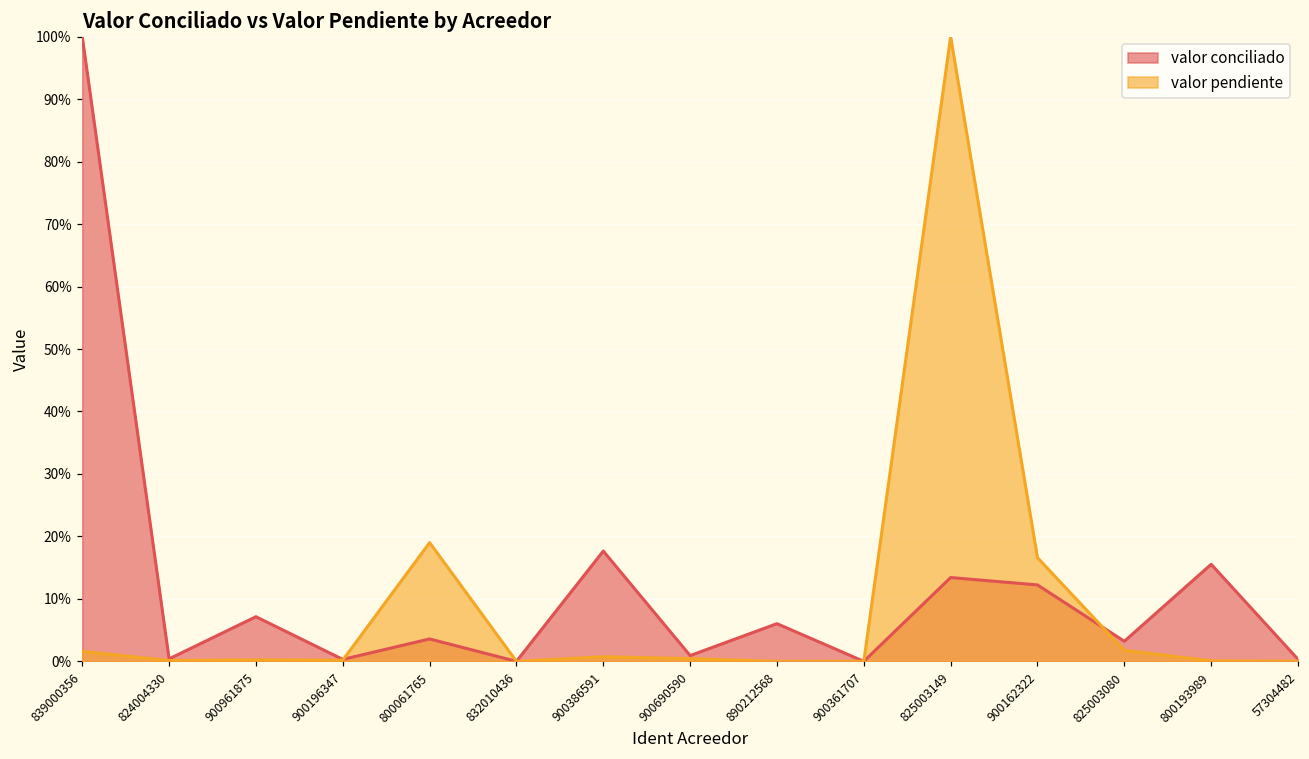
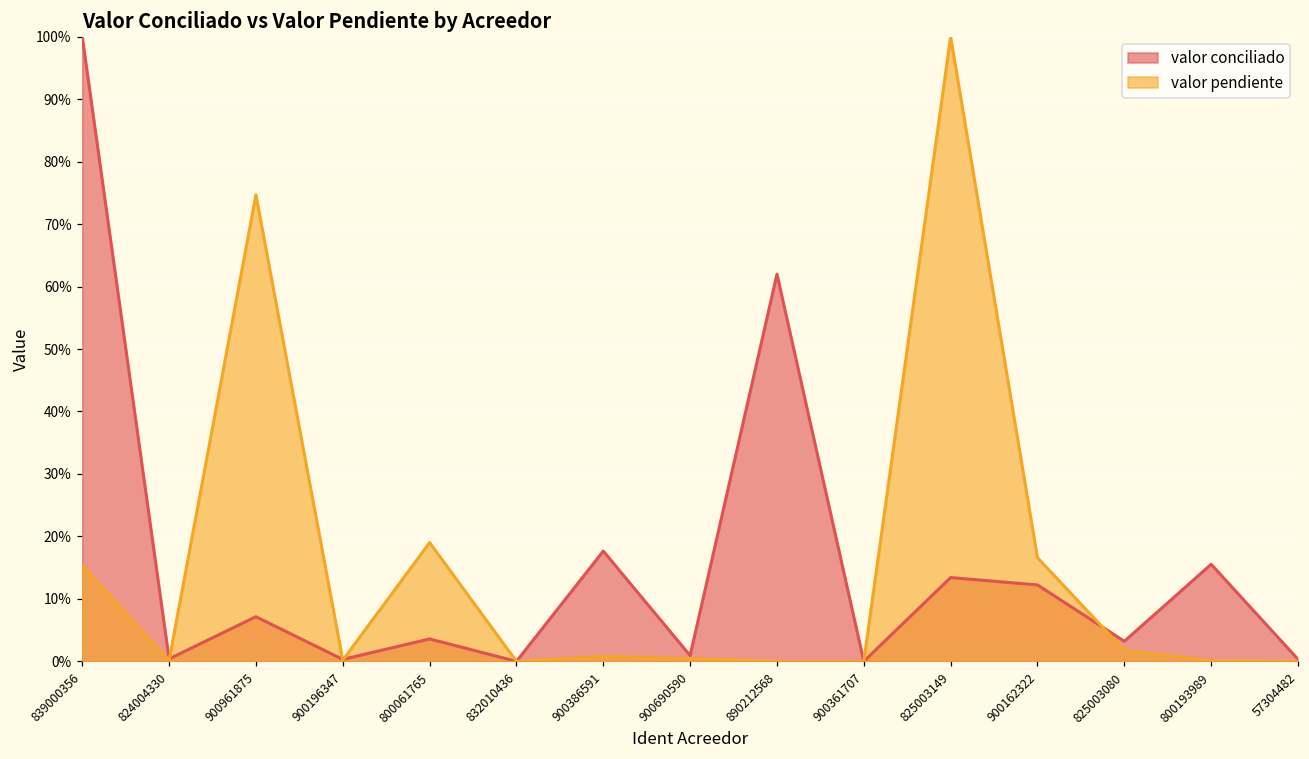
valor pendiente, 839000356: 2% -> 15%
valor pendiente, 900961875: 0% -> 75%
valor conciliado, 890212568: 6% -> 62%
